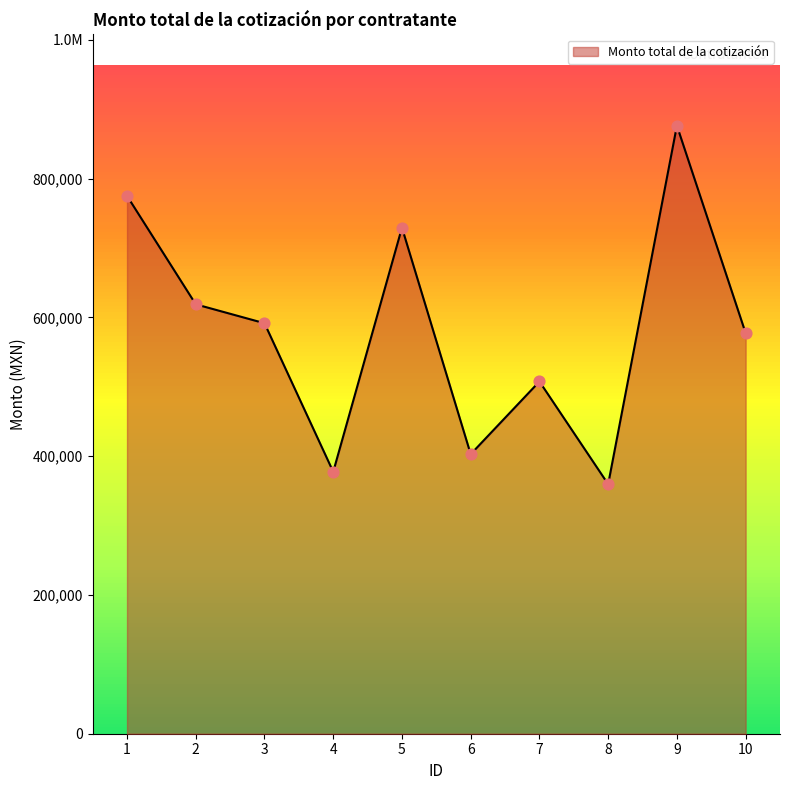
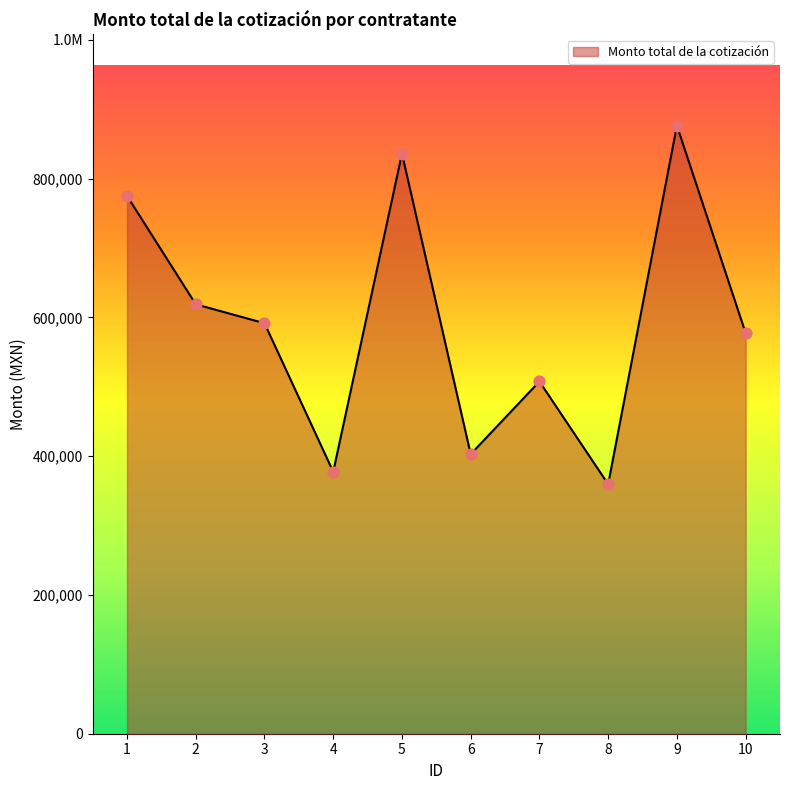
5: 730,000 -> 840,000
